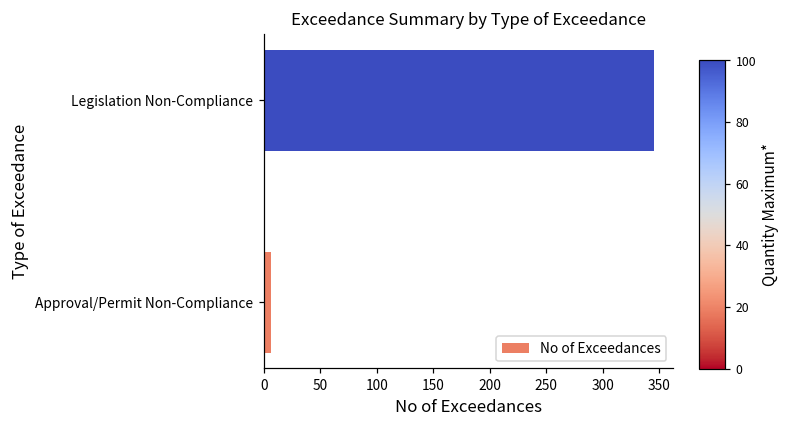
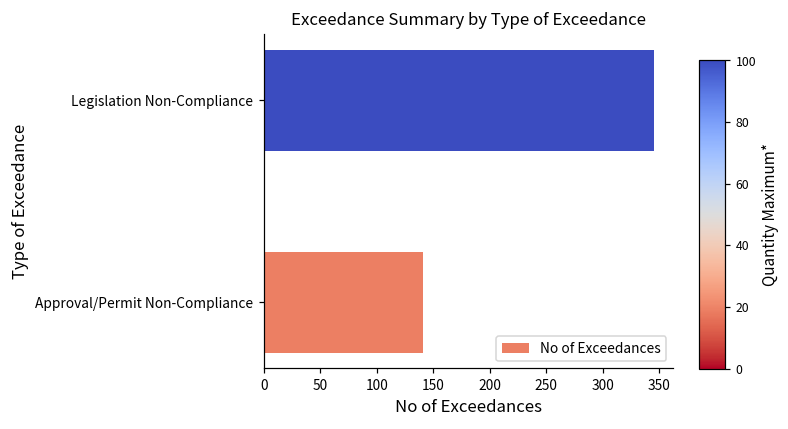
Approval/Permit Non-Compliance: 6 -> 141
